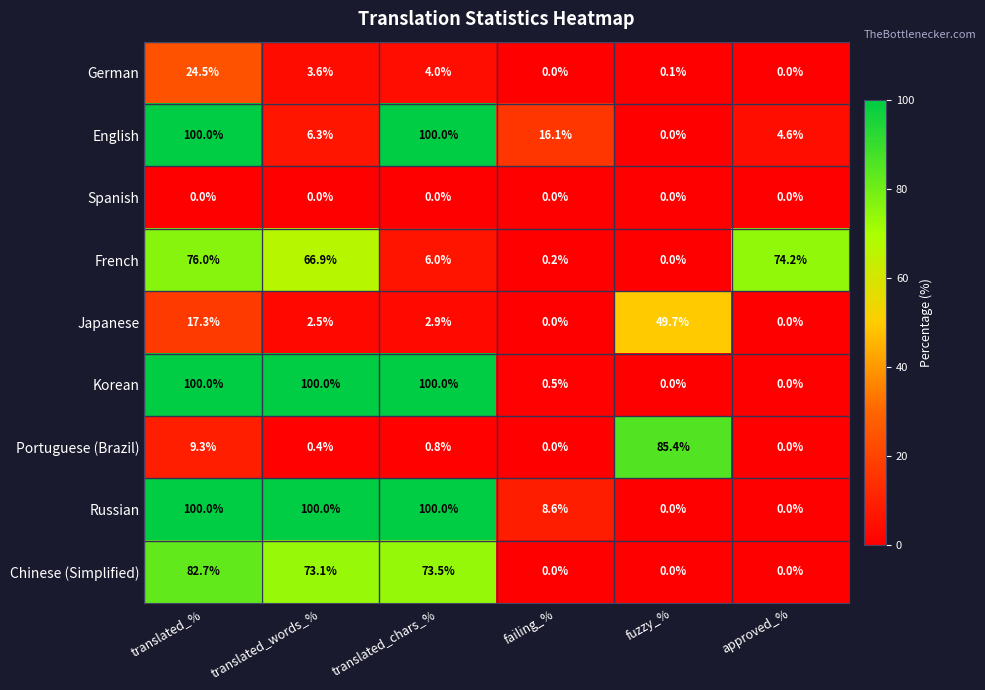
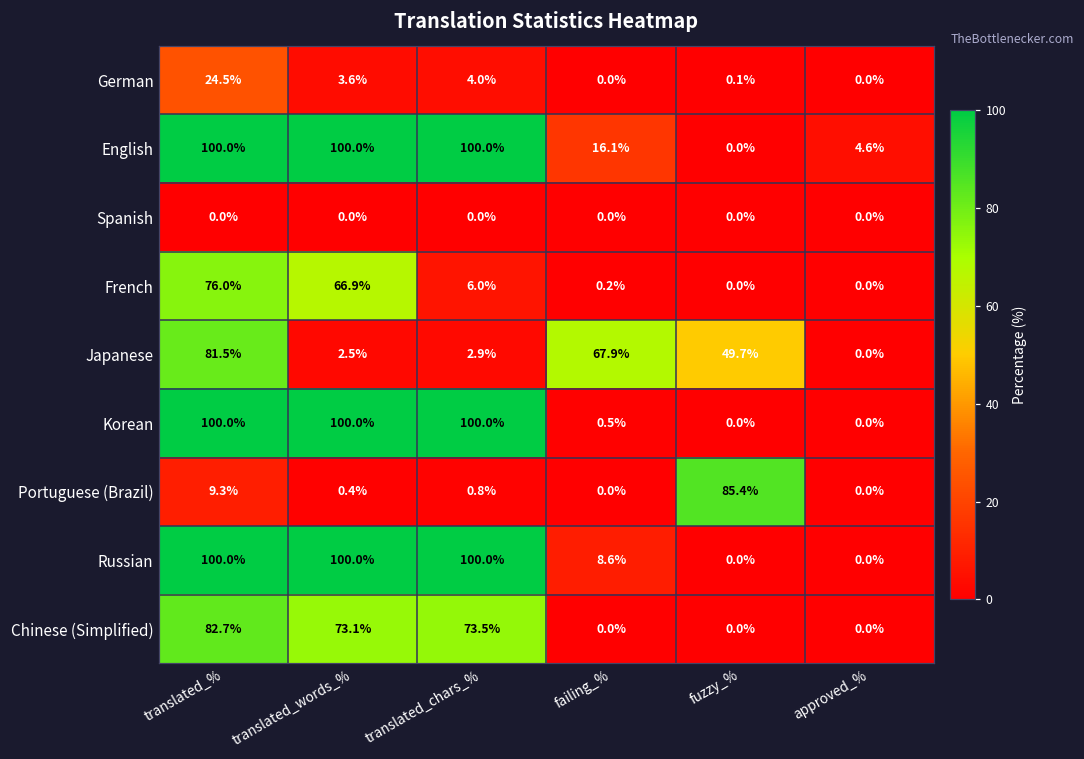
English, translated_words_%: 6.3% -> 100.0%
French, approved_%: 74.2% -> 0.0%
Japanese, translated_%: 17.3% -> 81.5%
Japanese, failing_%: 0.0% -> 67.9%
